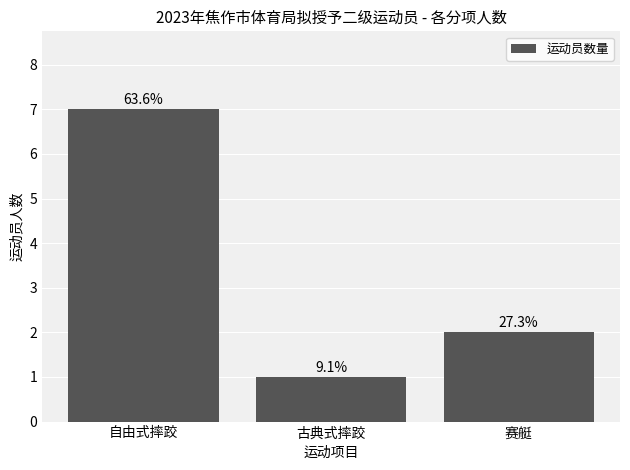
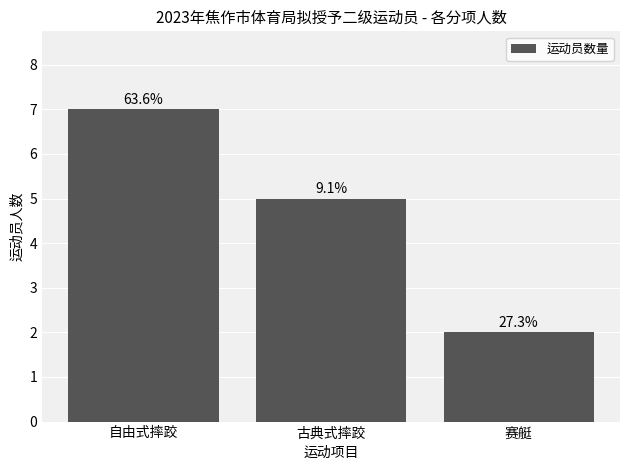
古典式摔跤: 1 -> 5
